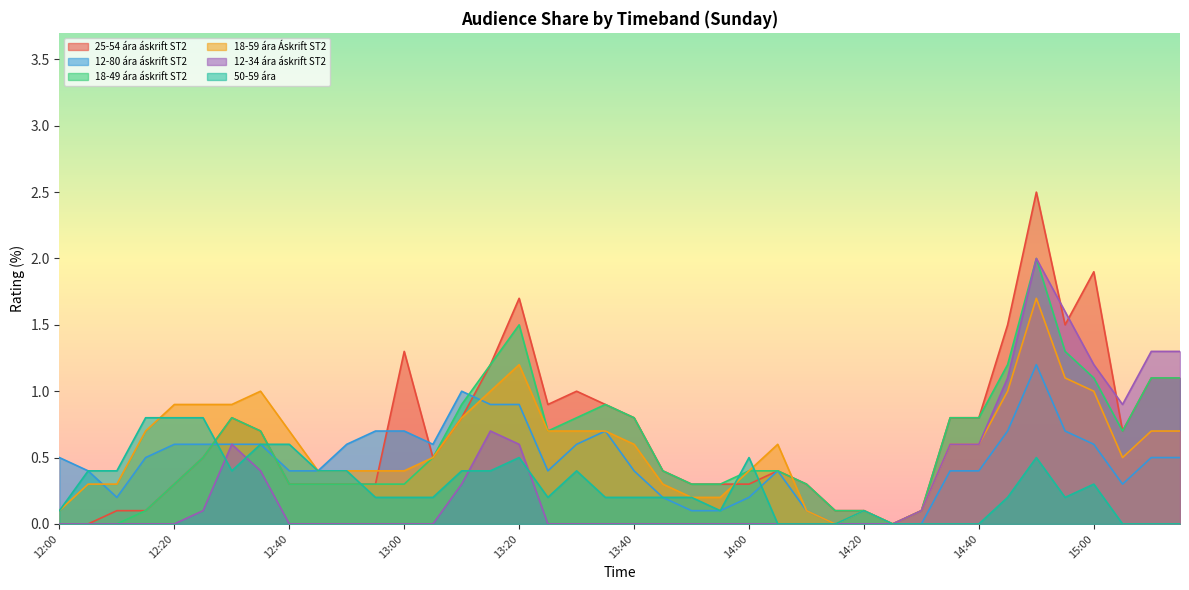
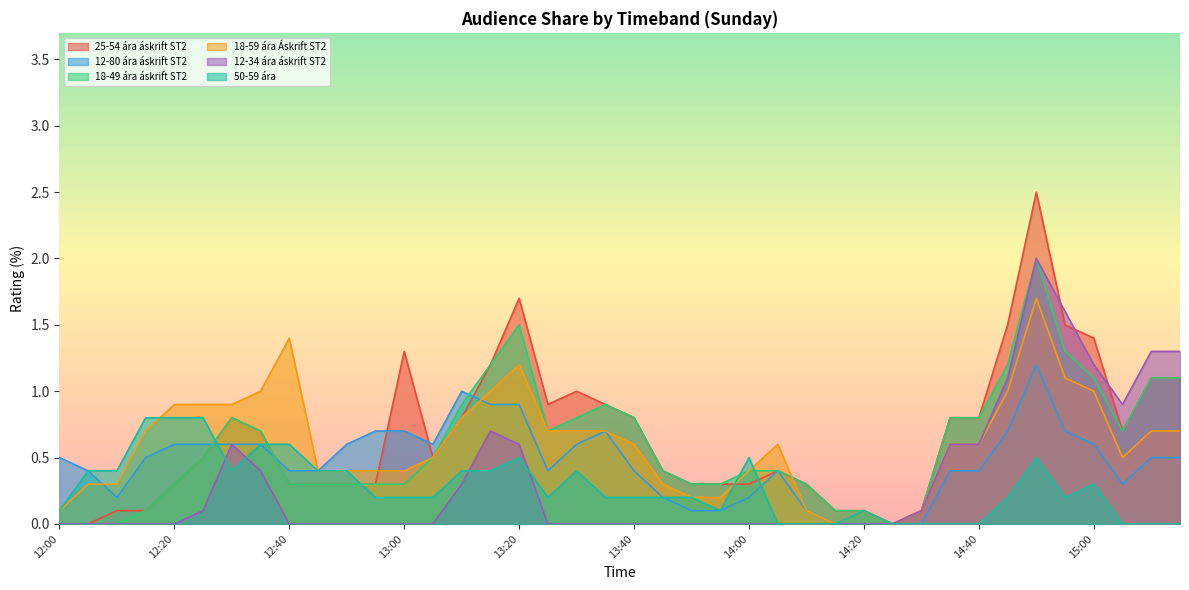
18-59 ára Áskrift ST2, 12:40: 0.7 -> 1.4
25-54 ára áskrift ST2, 15:00: 1.9 -> 1.4
